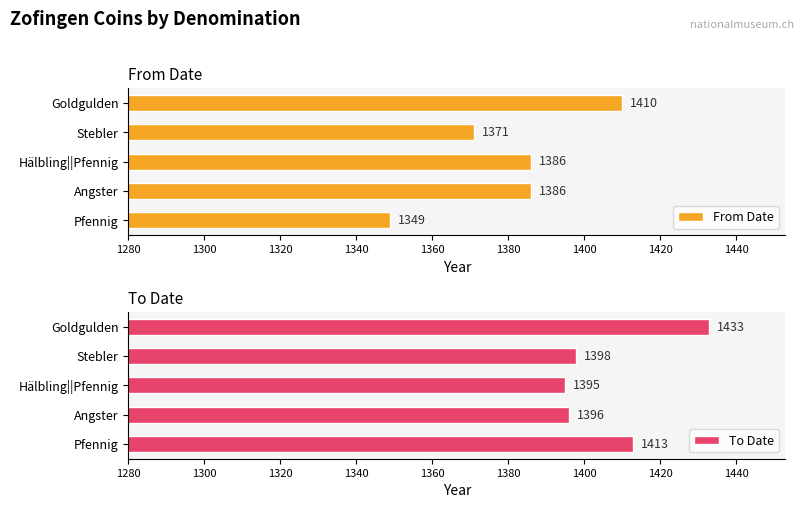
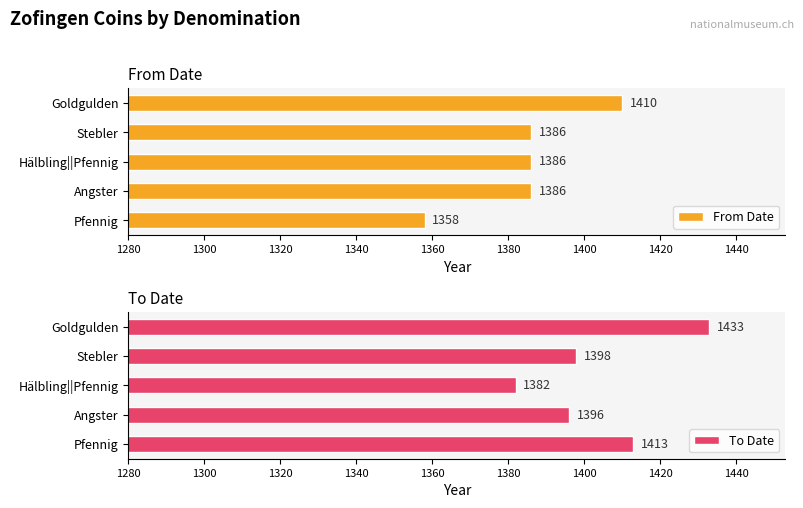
From Date, Stebler: 1371 -> 1386
From Date, Pfennig: 1349 -> 1358
To Date, Hälbling||Pfennig: 1395 -> 1382
